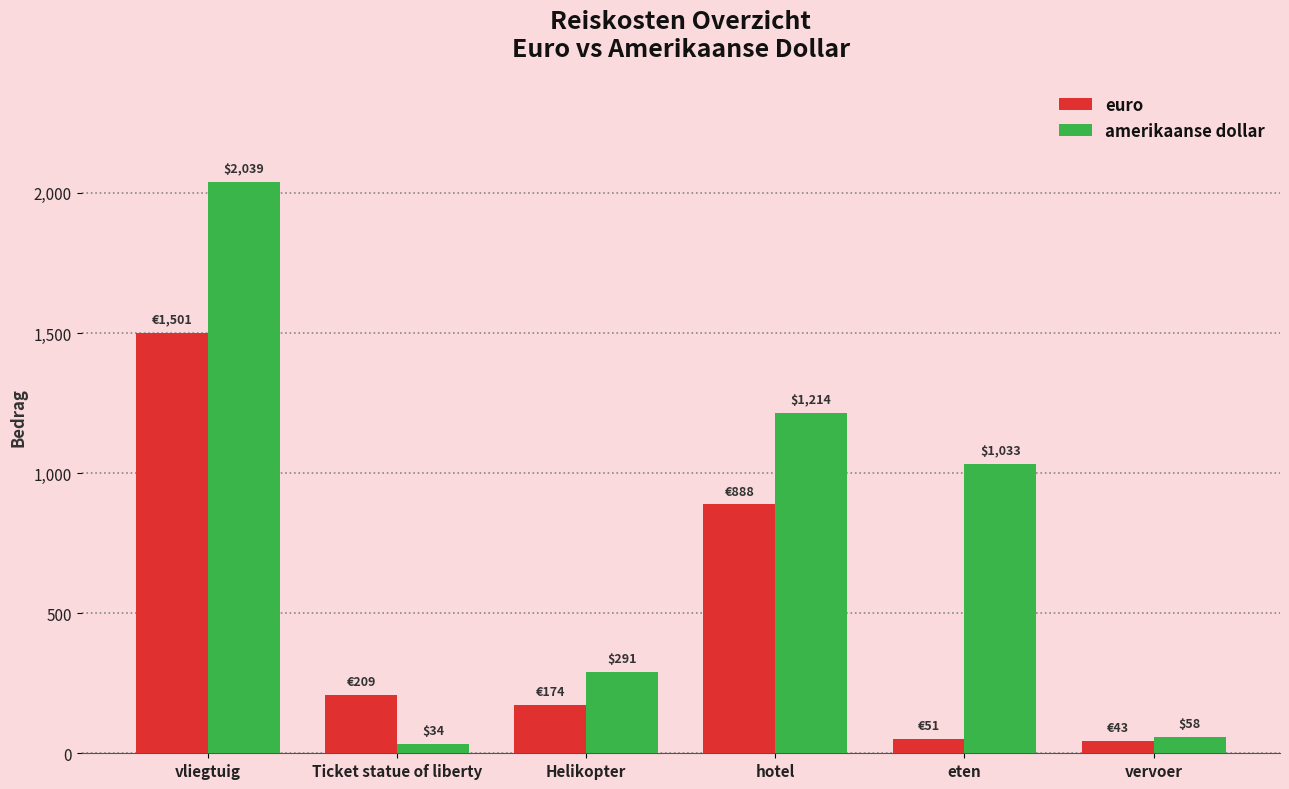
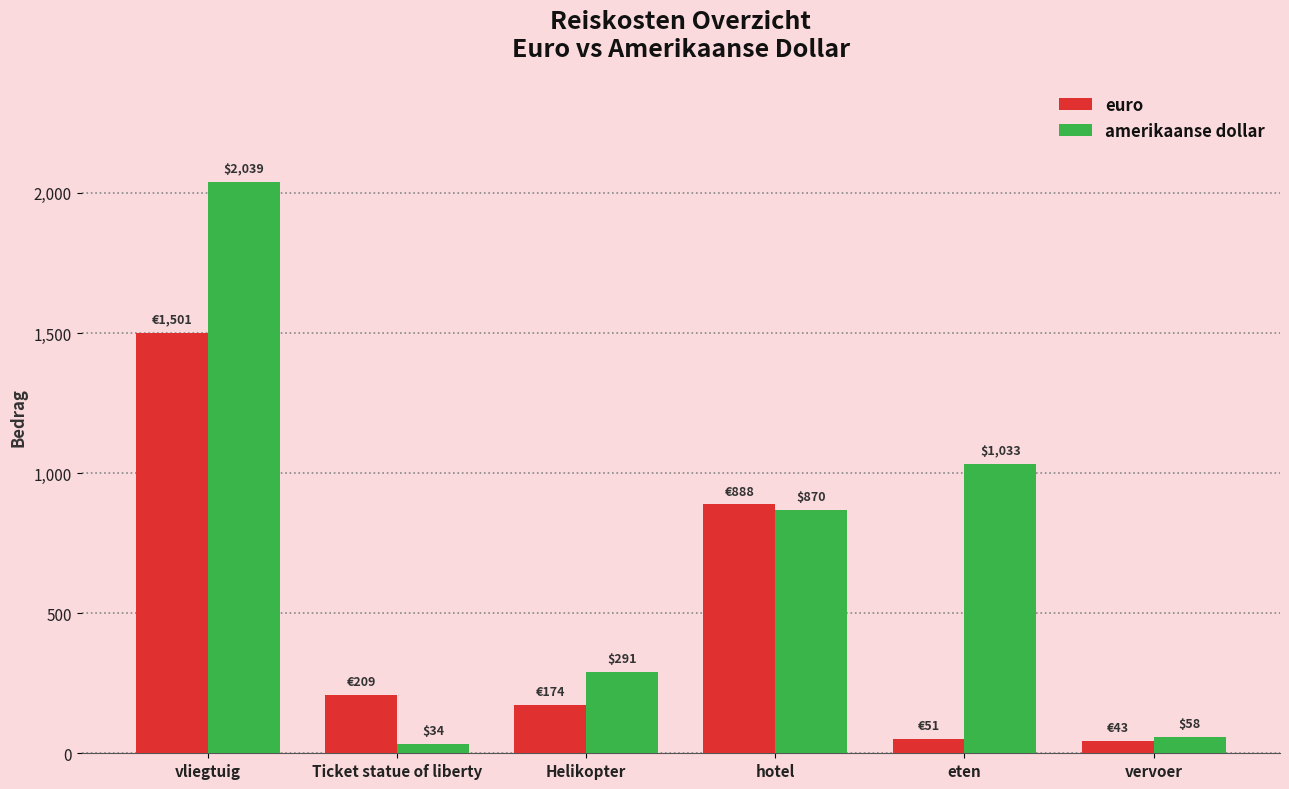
amerikaanse dollar, hotel: $1,214 -> $870
